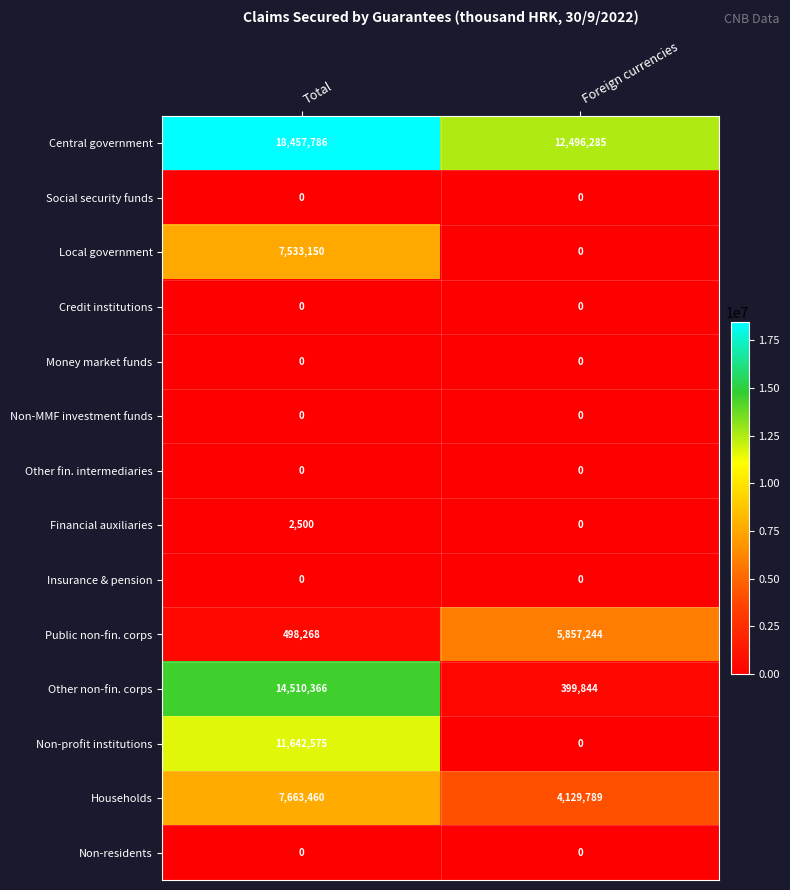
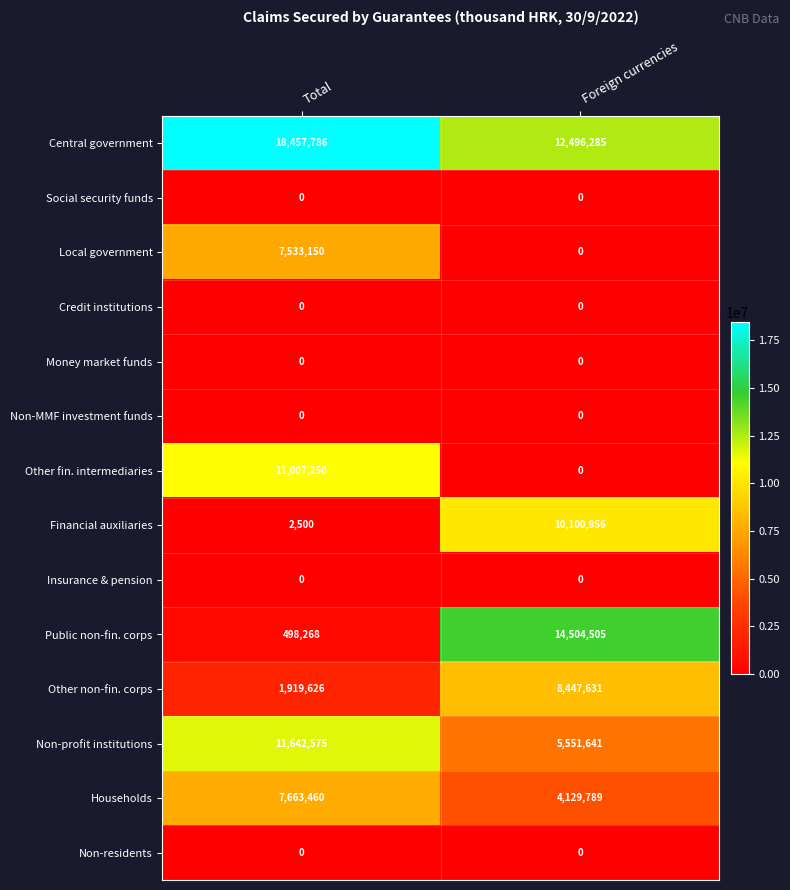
Other fin. intermediaries, Total: 0 -> 11,007,250
Financial auxiliaries, Foreign currencies: 0 -> 10,100,956
Public non-fin. corps, Foreign currencies: 5,857,244 -> 14,504,505
Other non-fin. corps, Total: 14,510,366 -> 1,919,626
Other non-fin. corps, Foreign currencies: 399,844 -> 8,447,631
Non-profit institutions, Foreign currencies: 0 -> 5,551,641
